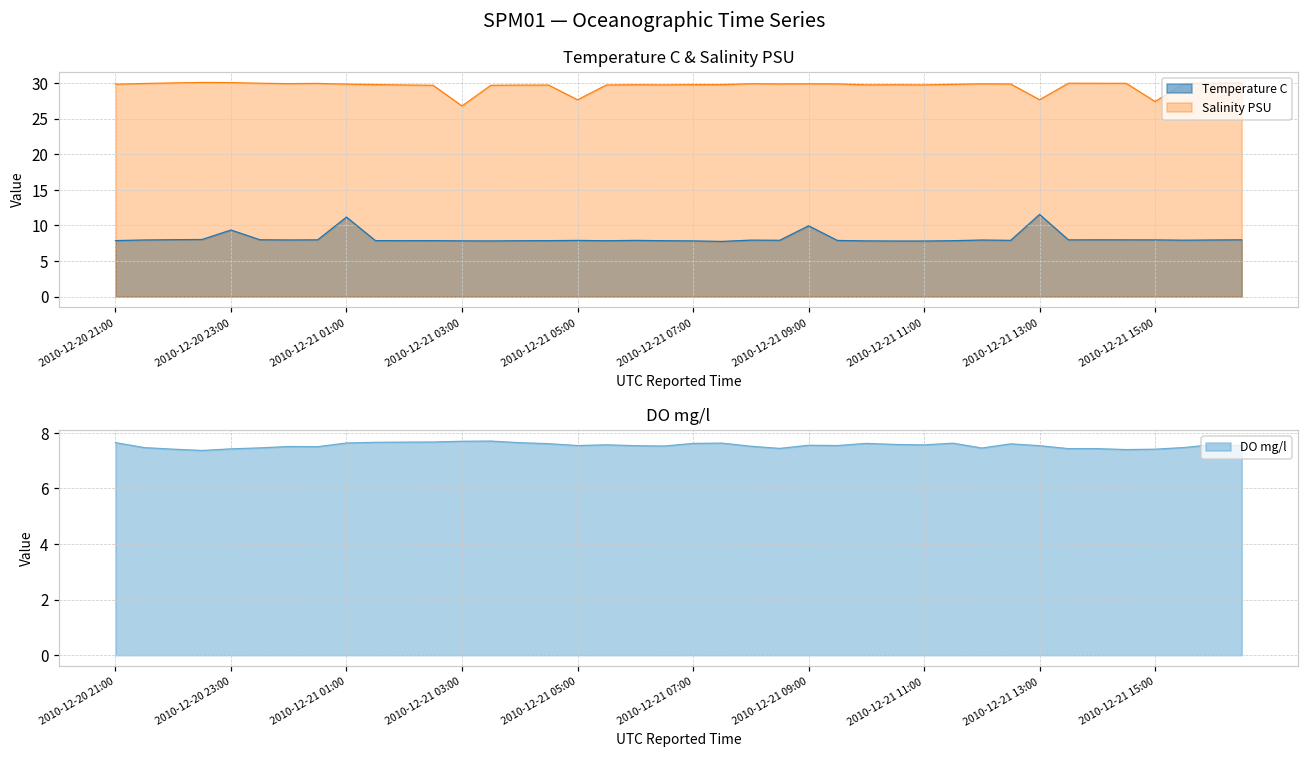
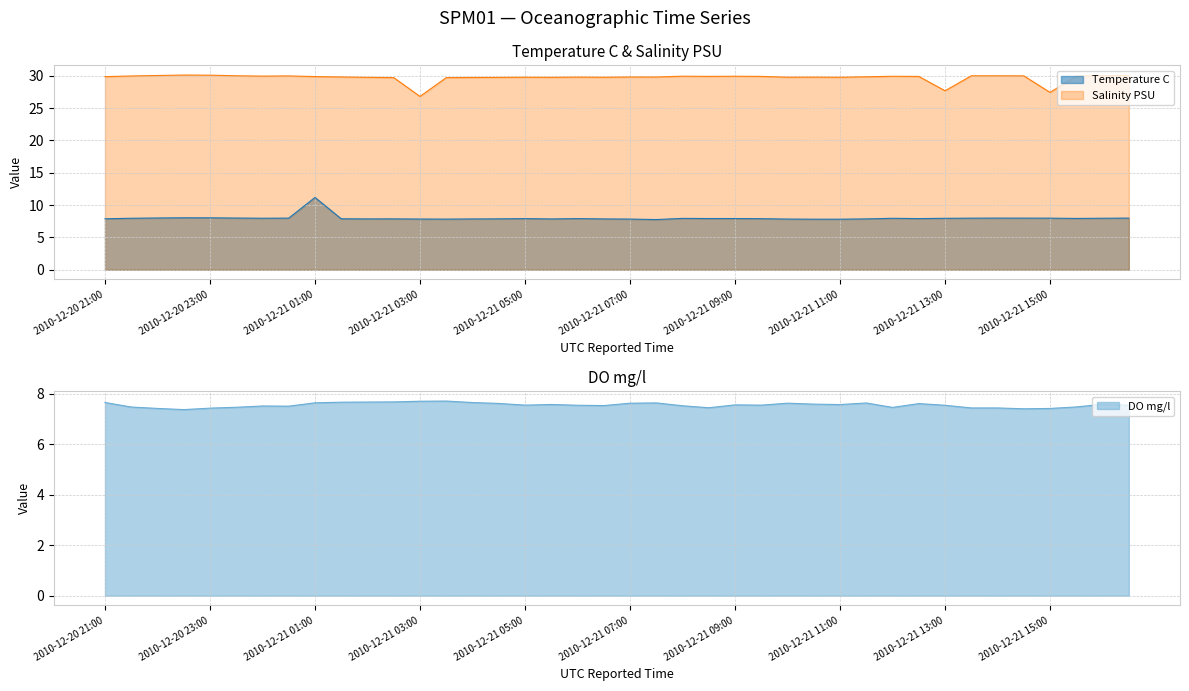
Temperature C & Salinity PSU, Temperature C, 2010-12-20 23:00: 9 -> 8
Temperature C & Salinity PSU, Salinity PSU, 2010-12-21 05:00: 28 -> 30
Temperature C & Salinity PSU, Temperature C, 2010-12-21 09:00: 10 -> 8
Temperature C & Salinity PSU, Temperature C, 2010-12-21 13:00: 12 -> 8
